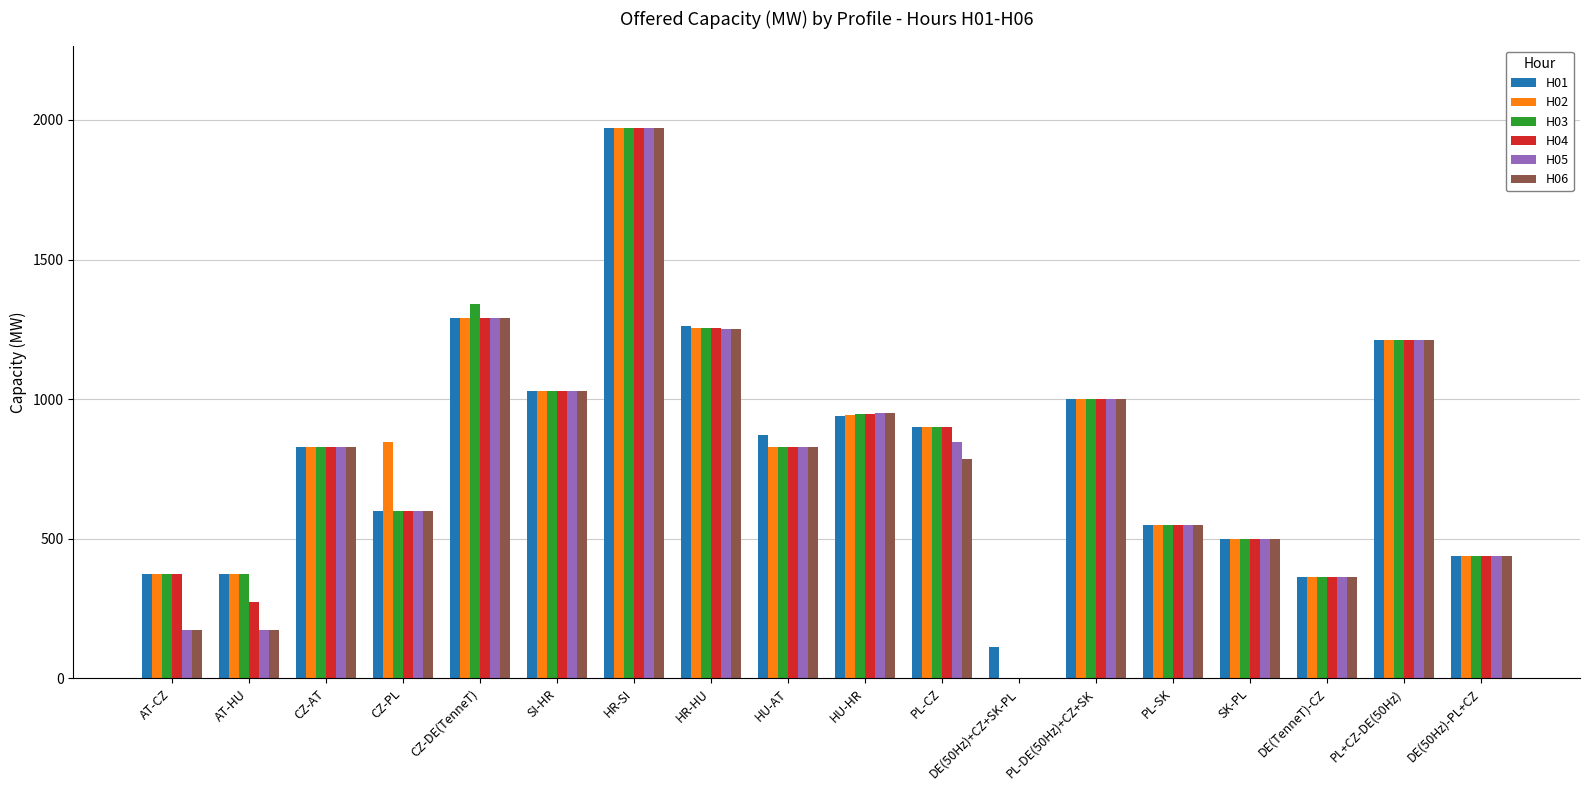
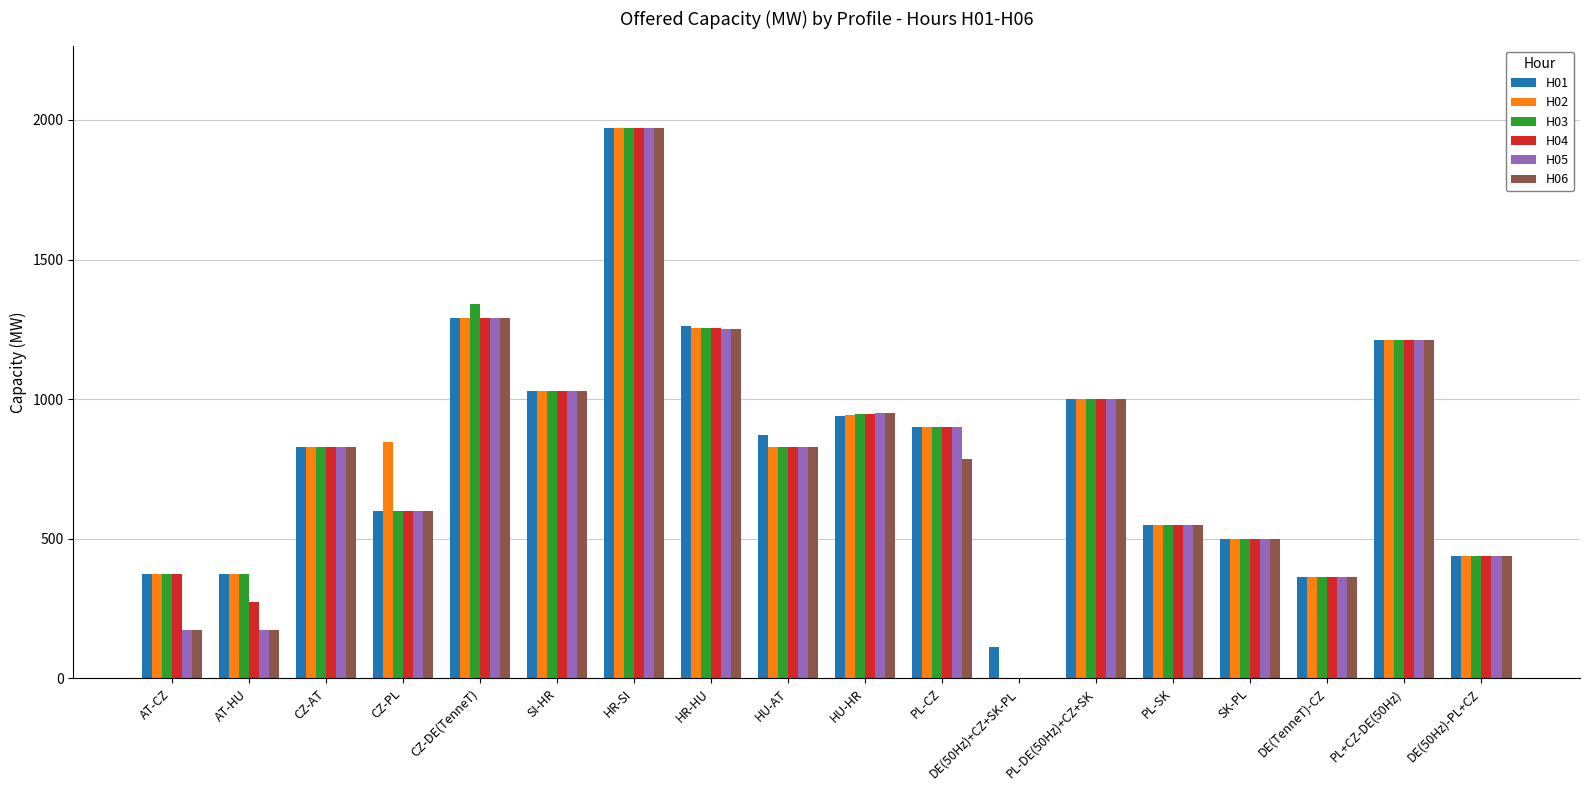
H05, PL-CZ: 850 -> 900
